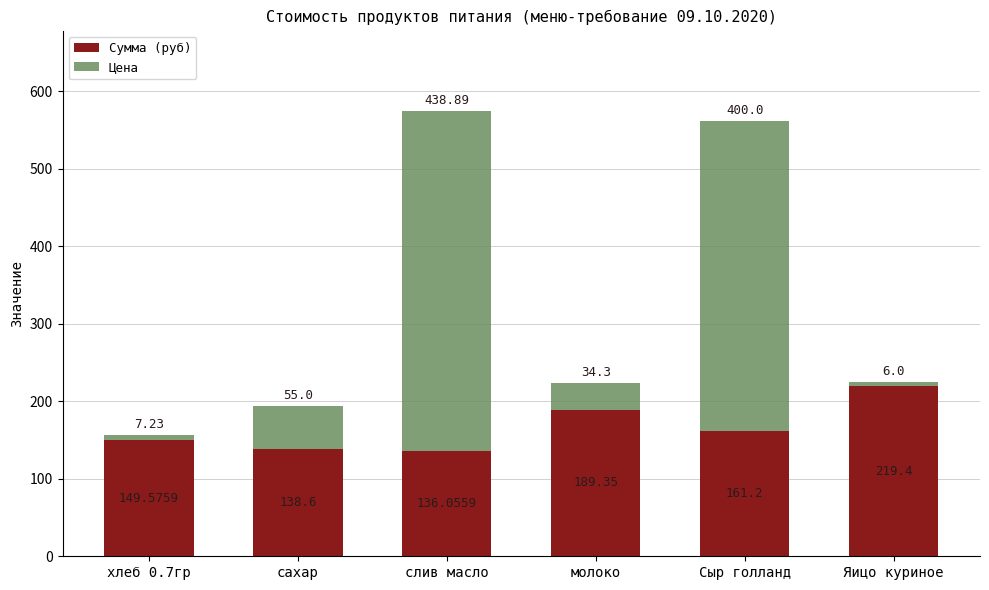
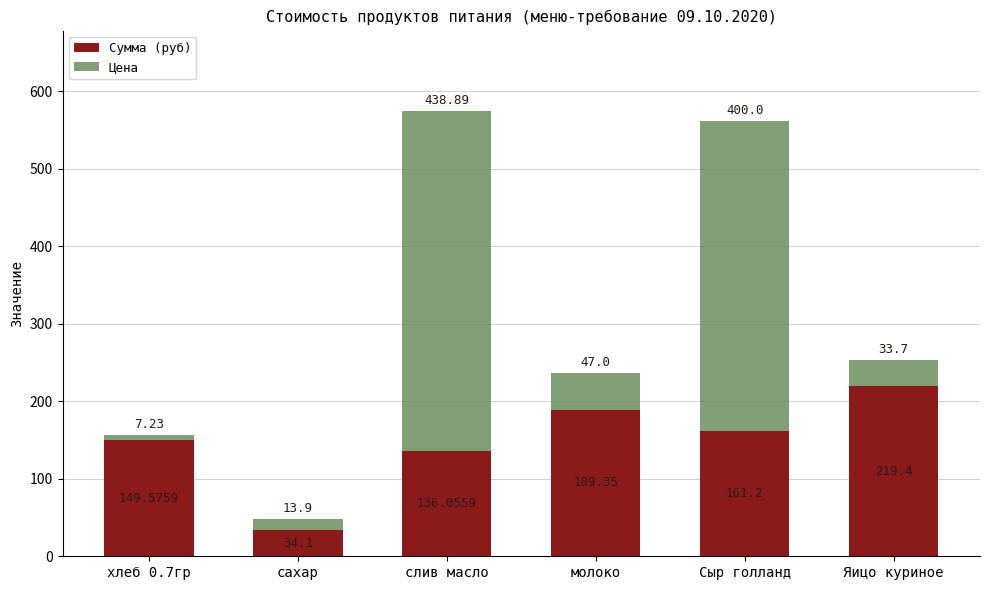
Сумма (руб), сахар: 138.6 -> 34.1
Цена, сахар: 55.0 -> 13.9
Цена, молоко: 34.3 -> 47.0
Цена, Яицо куриное: 6.0 -> 33.7
